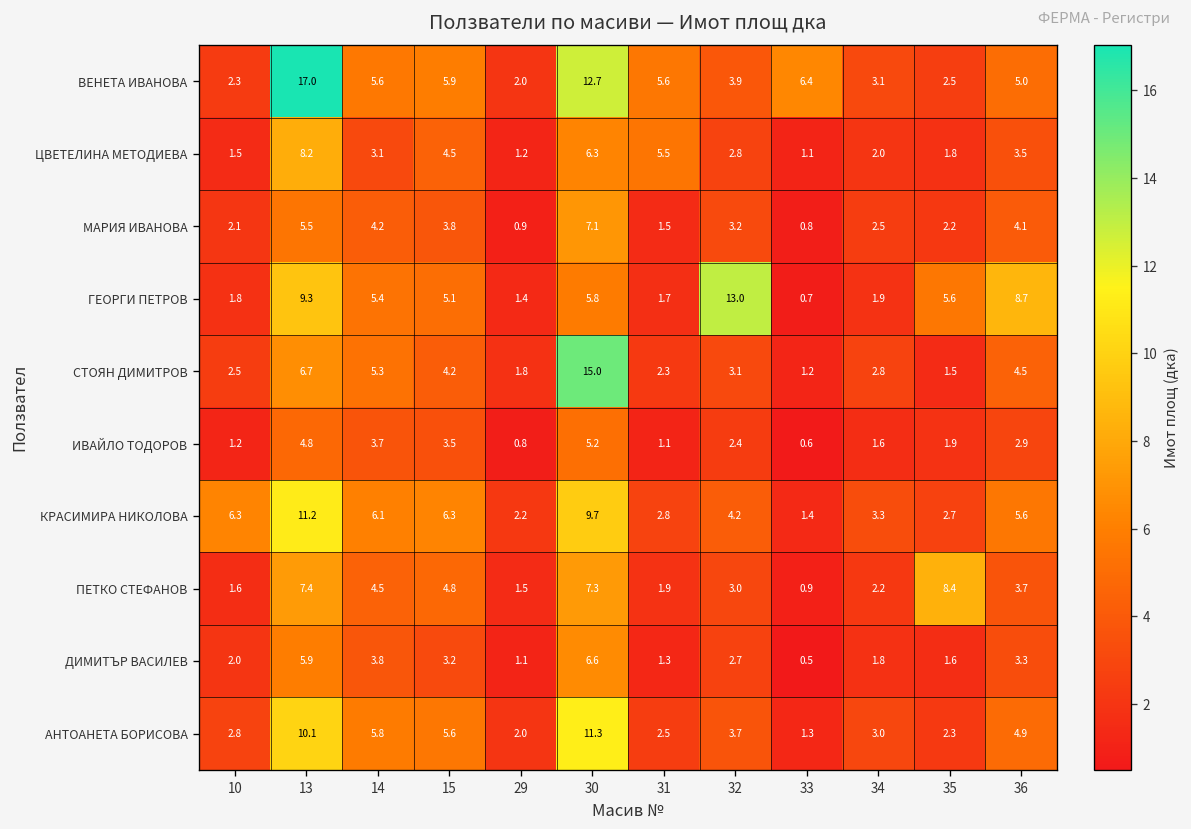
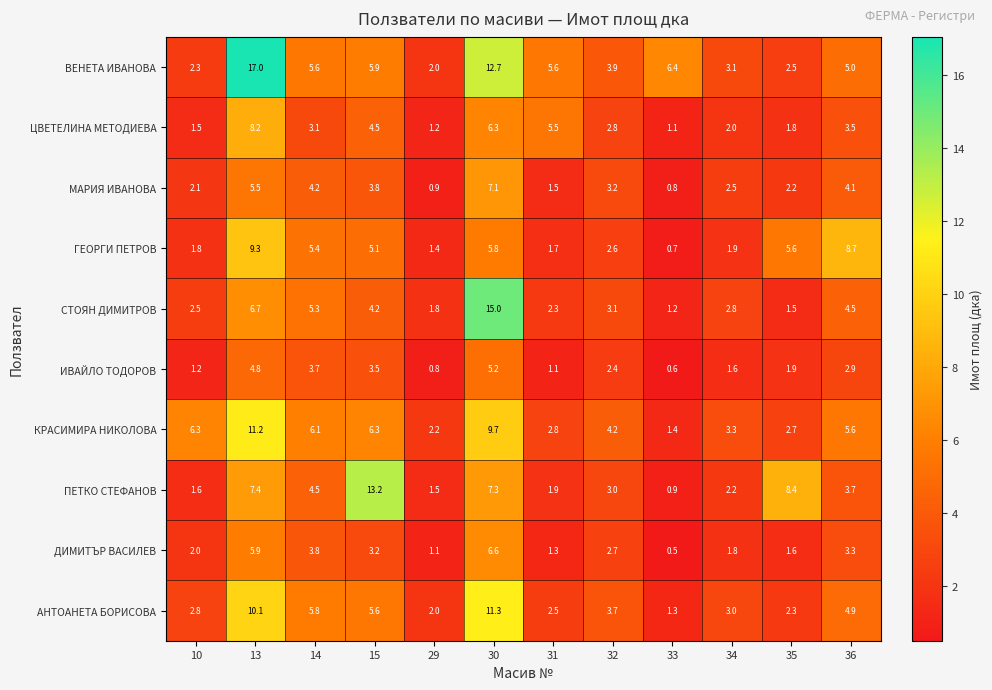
ГЕОРГИ ПЕТРОВ, 32: 13.0 -> 2.6
ПЕТКО СТЕФАНОВ, 15: 4.8 -> 13.2
